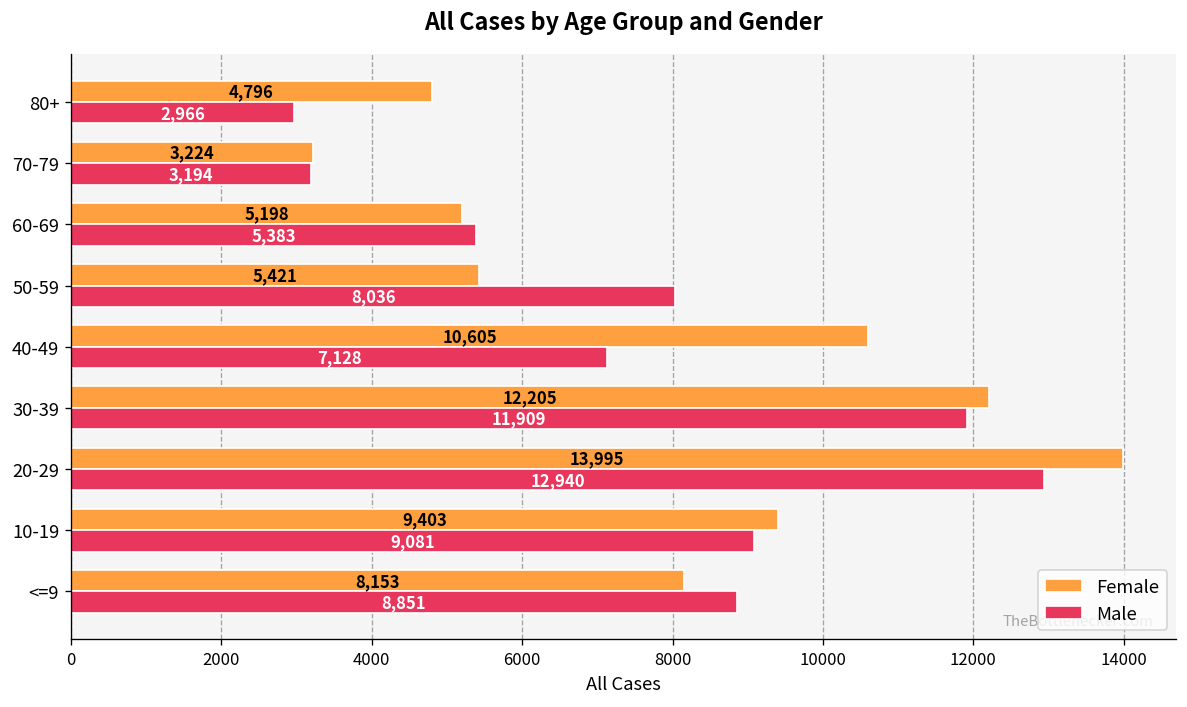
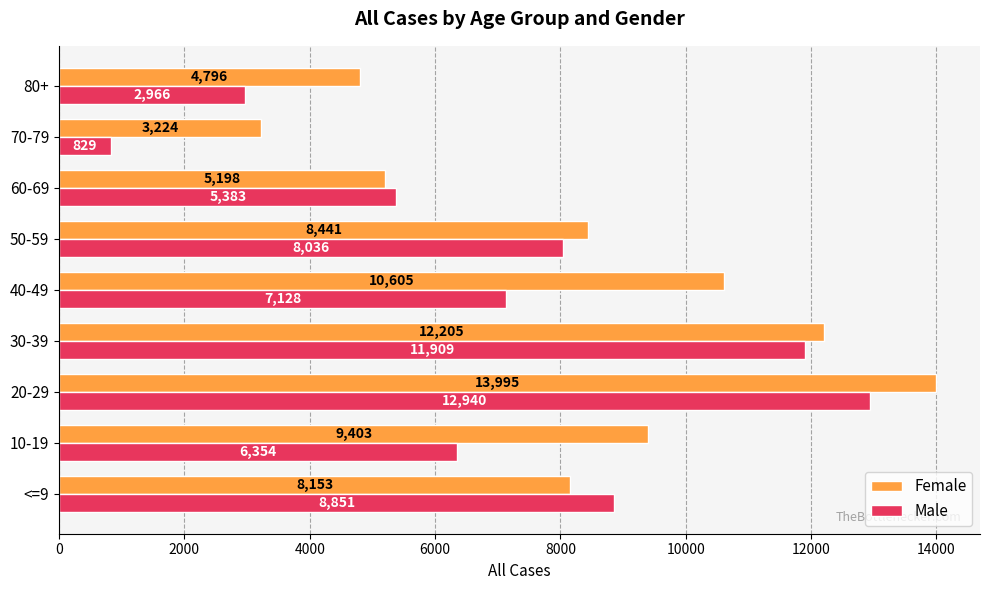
Male, 70-79: 3,194 -> 829
Female, 50-59: 5,421 -> 8,441
Male, 10-19: 9,081 -> 6,354
